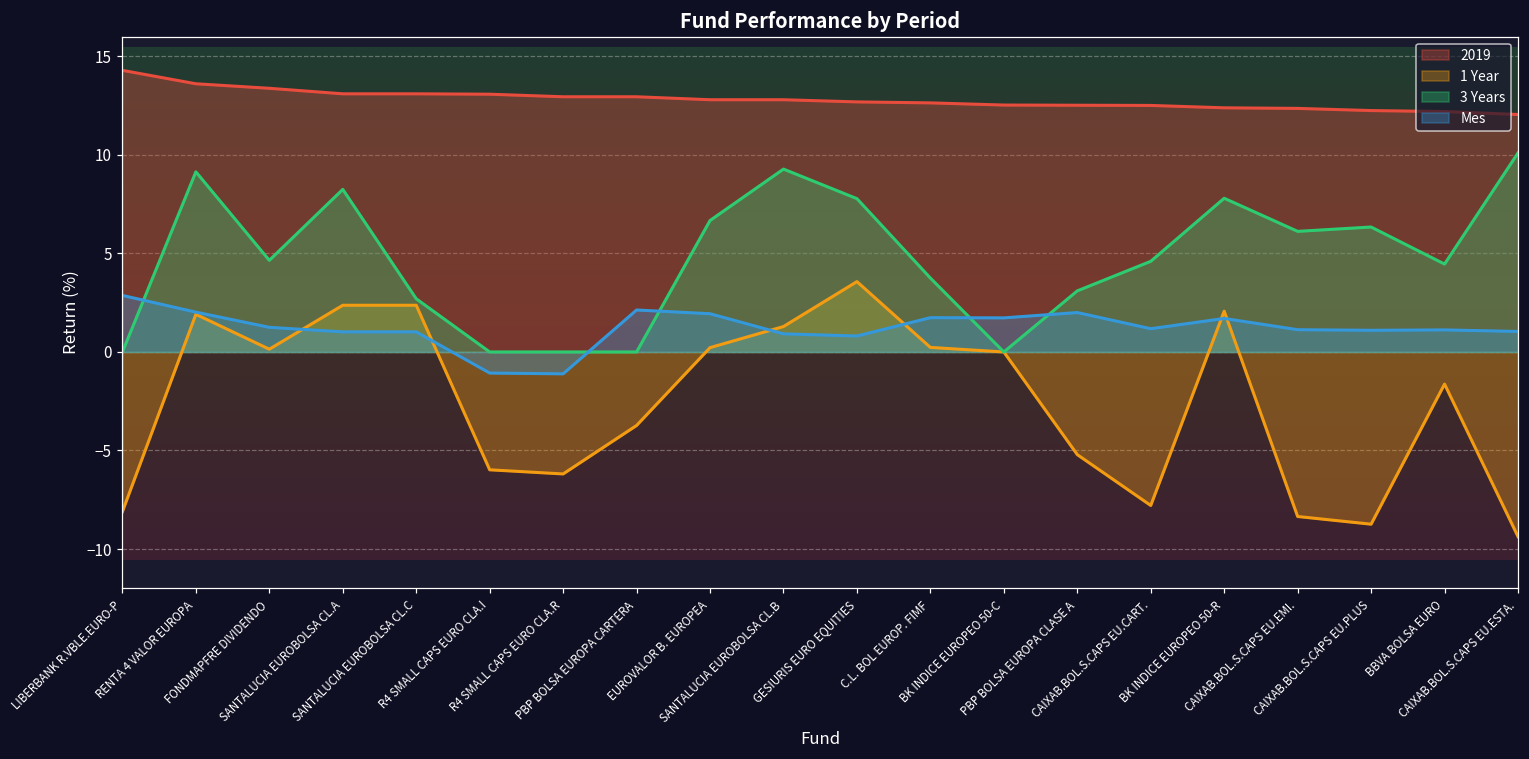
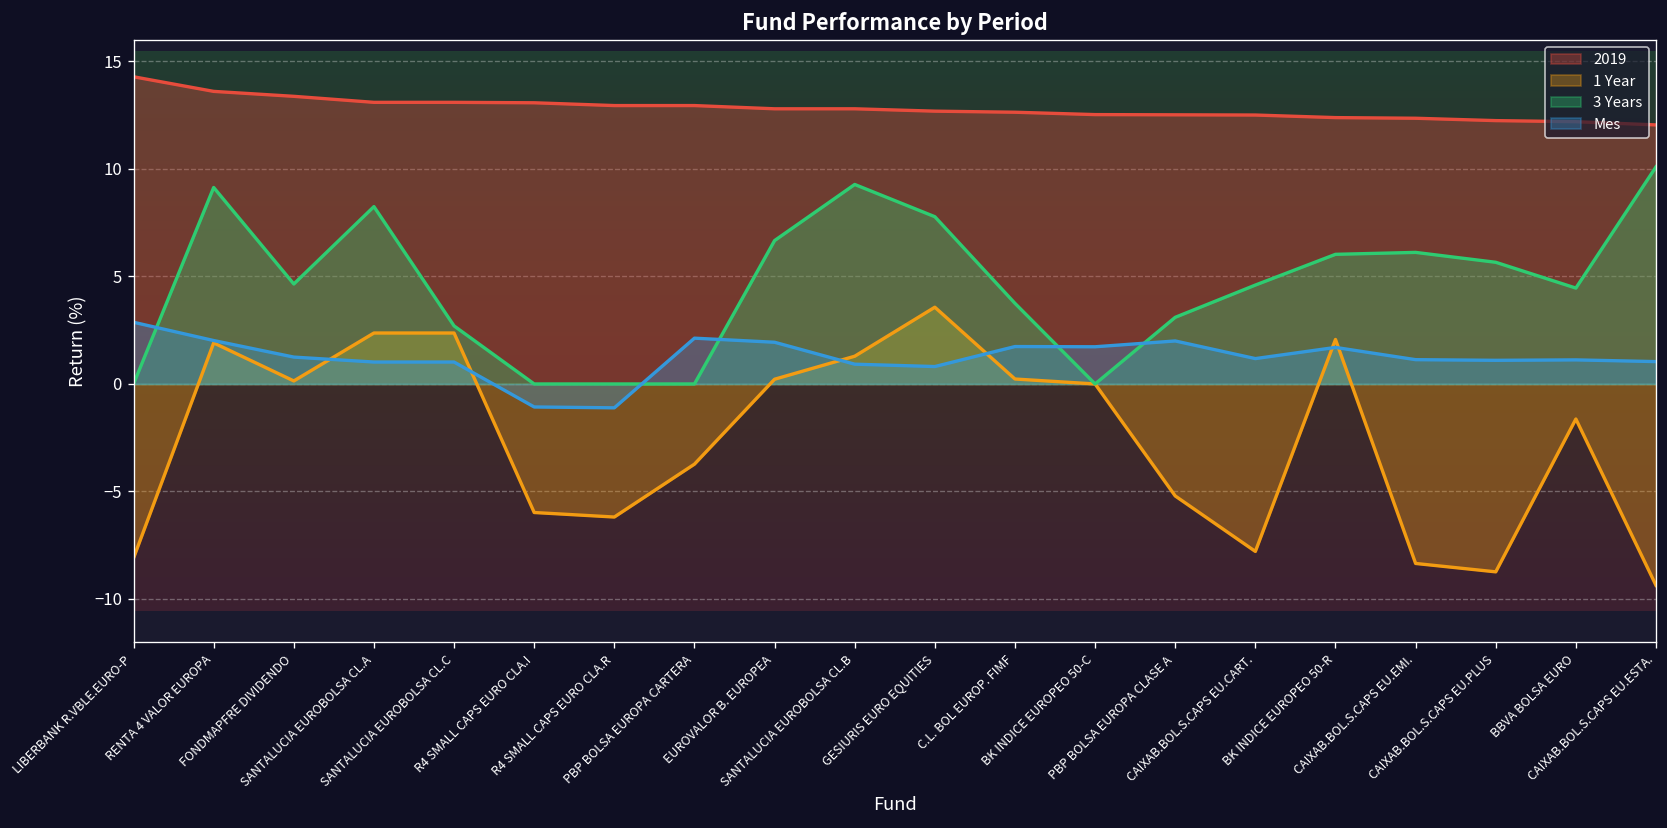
3 Years, BK INDICE EUROPEO 50-R: 7.8 -> 6.0
3 Years, CAIXAB.BOL.S.CAPS EU.PLUS: 6.3 -> 5.7
